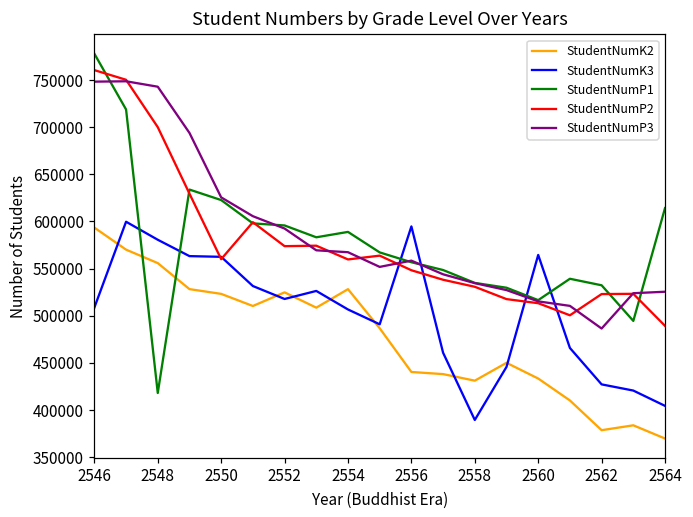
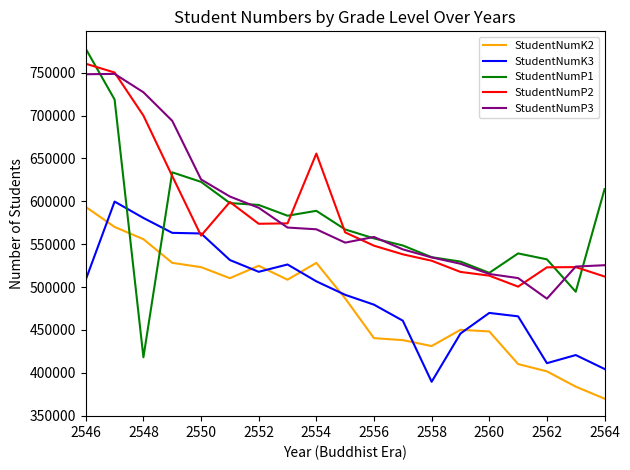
StudentNumP3, 2548: 740000 -> 730000
StudentNumP2, 2554: 560000 -> 660000
StudentNumK3, 2556: 590000 -> 480000
StudentNumK2, 2560: 430000 -> 450000
StudentNumK3, 2560: 560000 -> 470000
StudentNumK2, 2562: 380000 -> 400000
StudentNumK3, 2562: 430000 -> 410000
StudentNumP2, 2564: 490000 -> 510000
